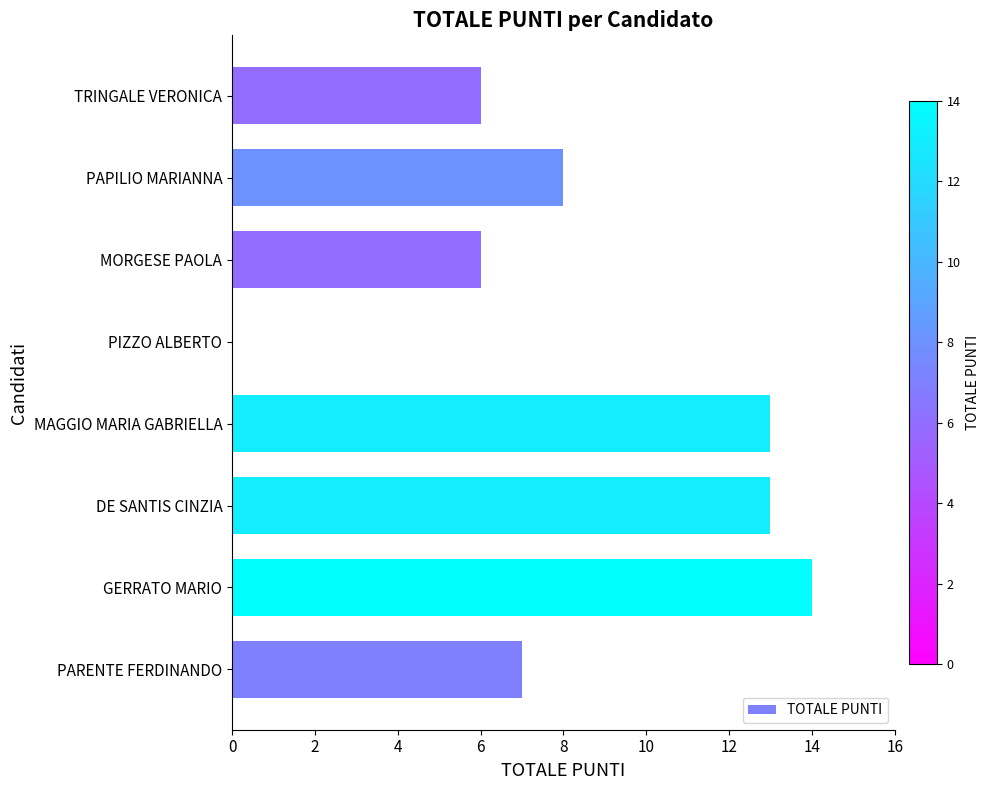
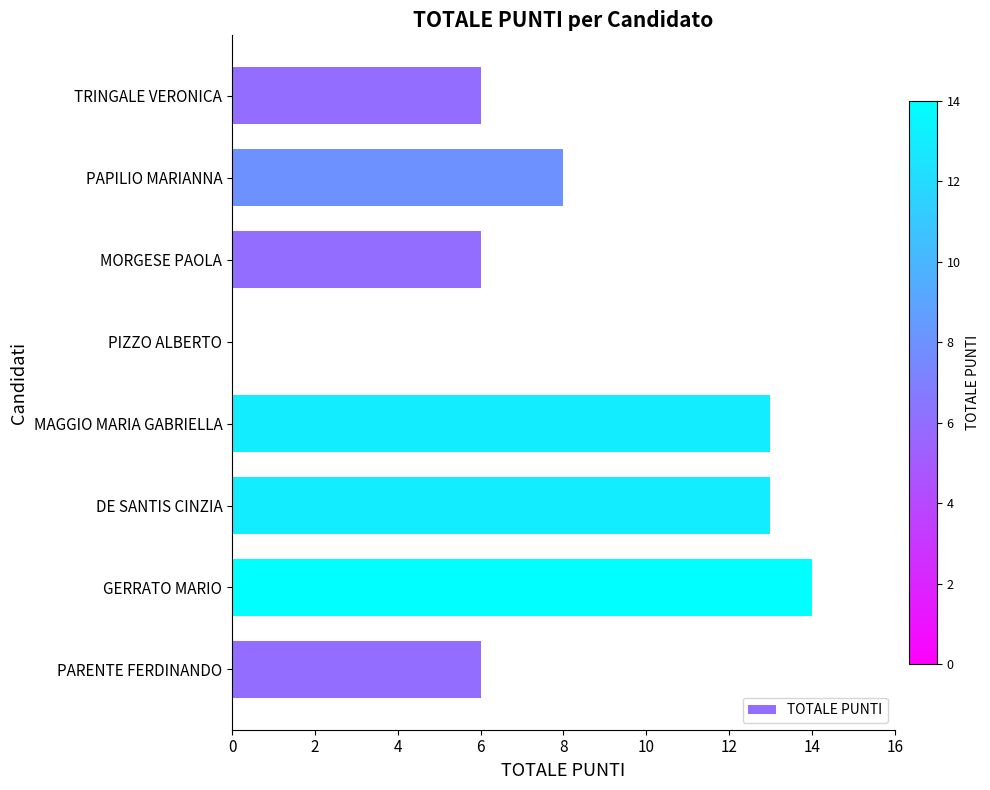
PARENTE FERDINANDO: 7 -> 6
